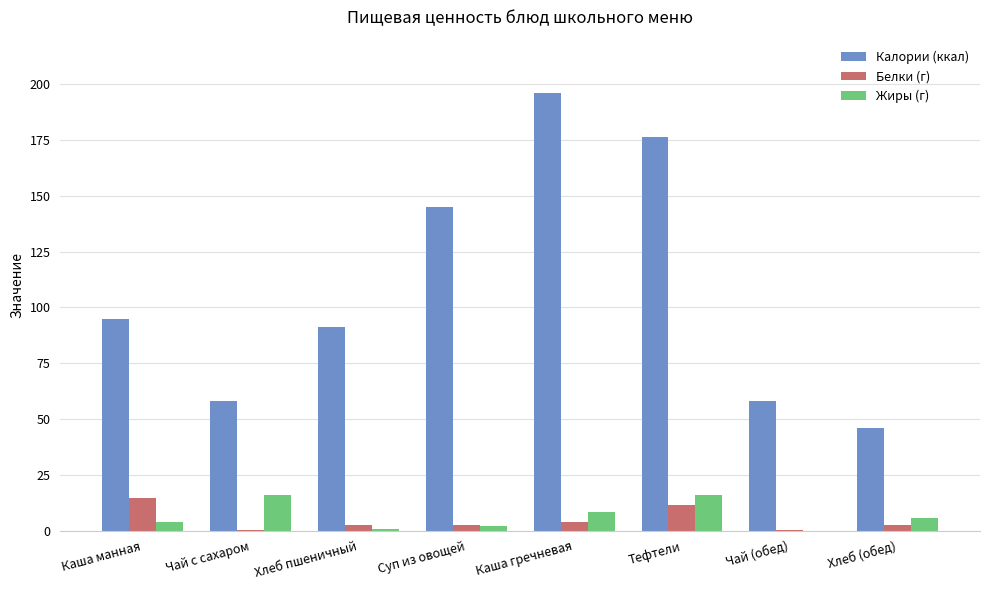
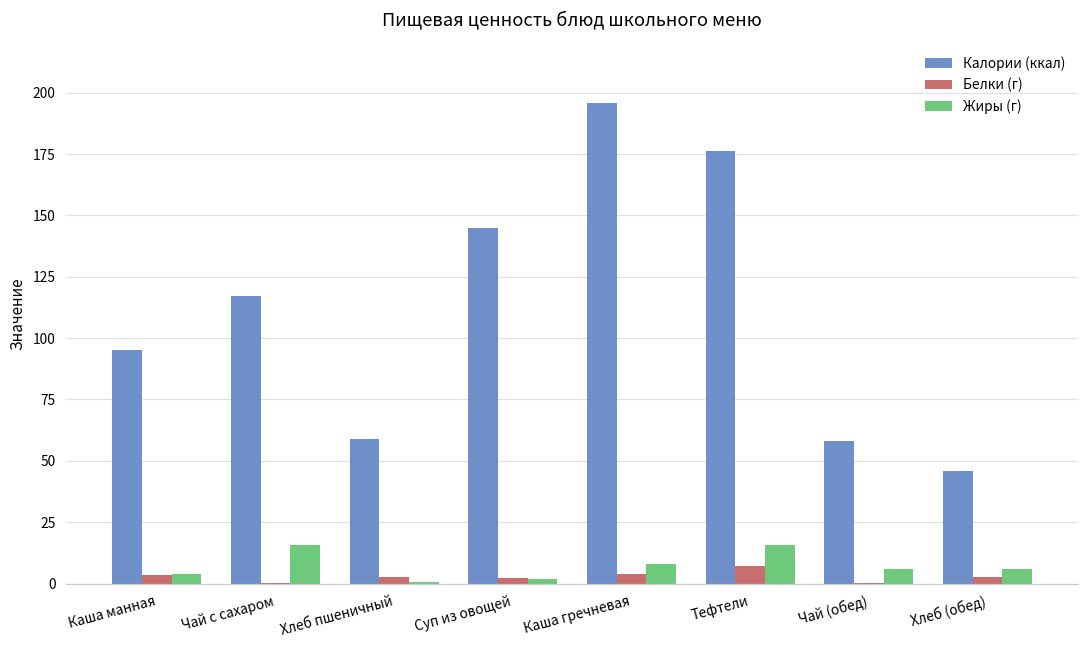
Белки (г), Каша манная: 15 -> 3
Калории (ккал), Чай с сахаром: 58 -> 117
Калории (ккал), Хлеб пшеничный: 91 -> 59
Белки (г), Тефтели: 11 -> 7
Жиры (г), Чай (обед): 0 -> 6
